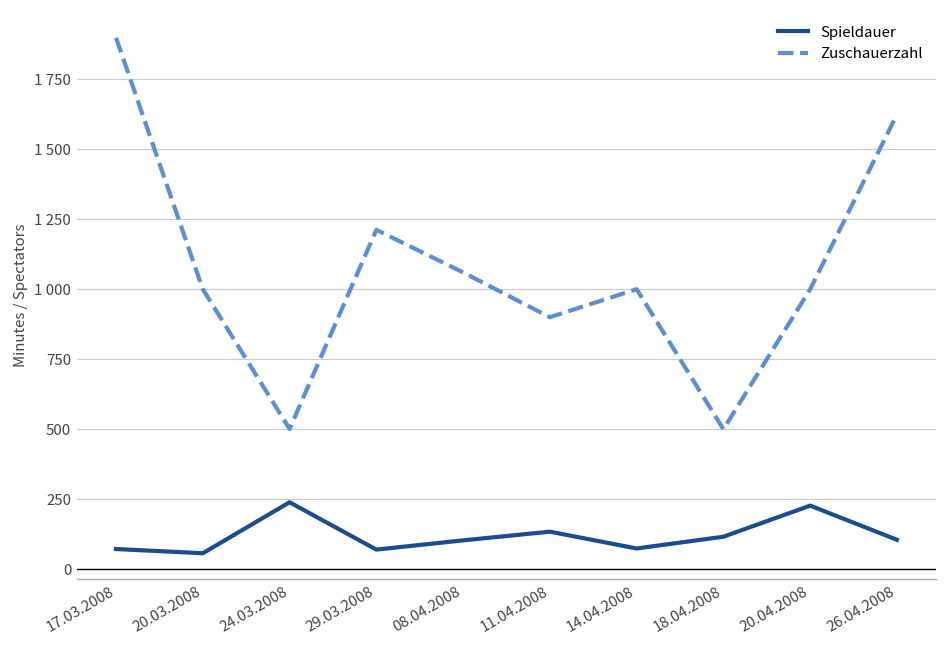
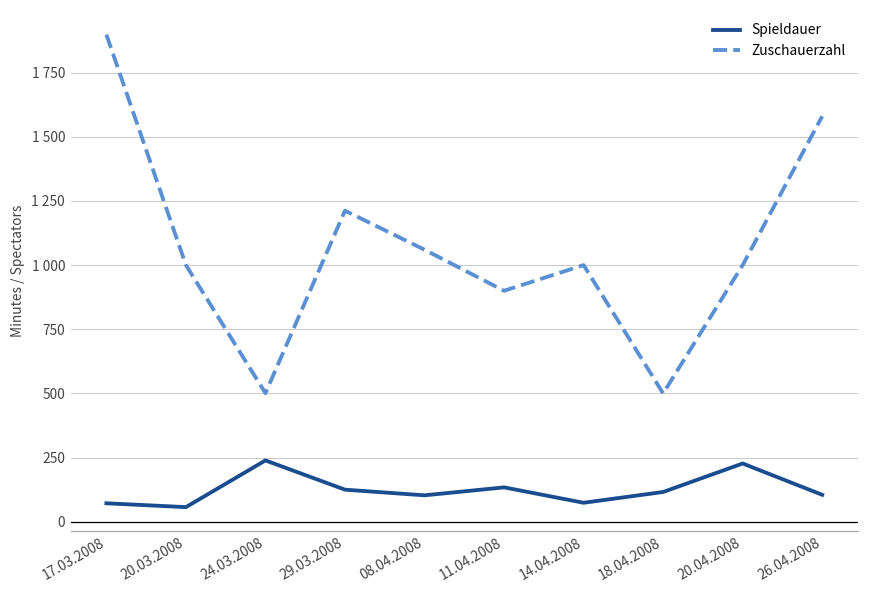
Spieldauer, 29.03.2008: 70 -> 130
Zuschauerzahl, 26.04.2008: 1620 -> 1580
